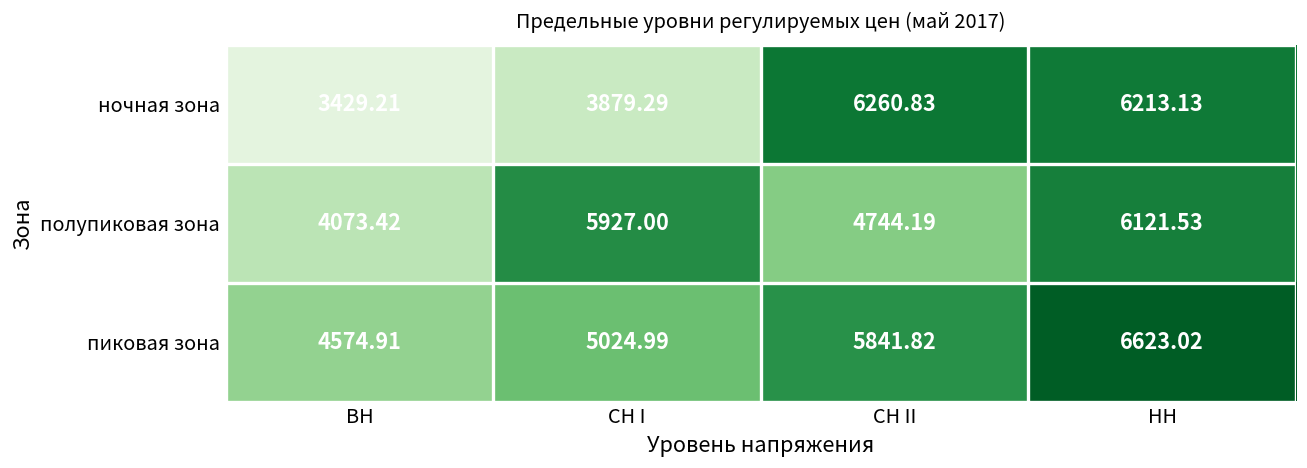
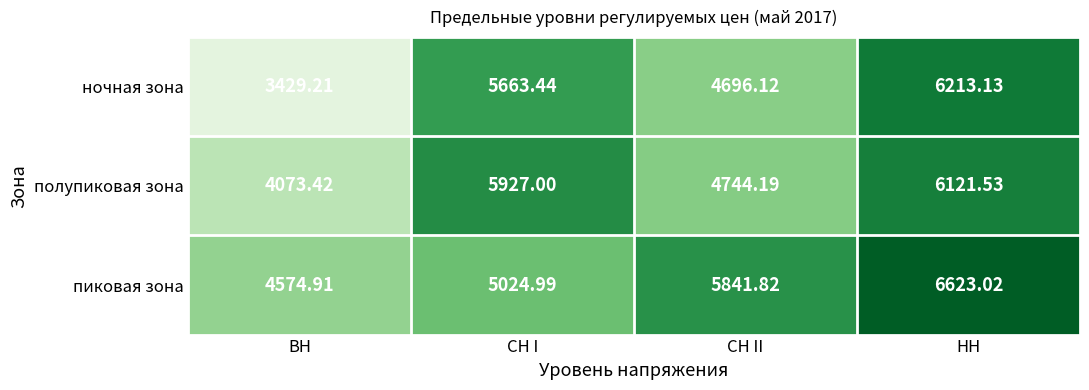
ночная зона, СН I: 3879.29 -> 5663.44
ночная зона, СН II: 6260.83 -> 4696.12
